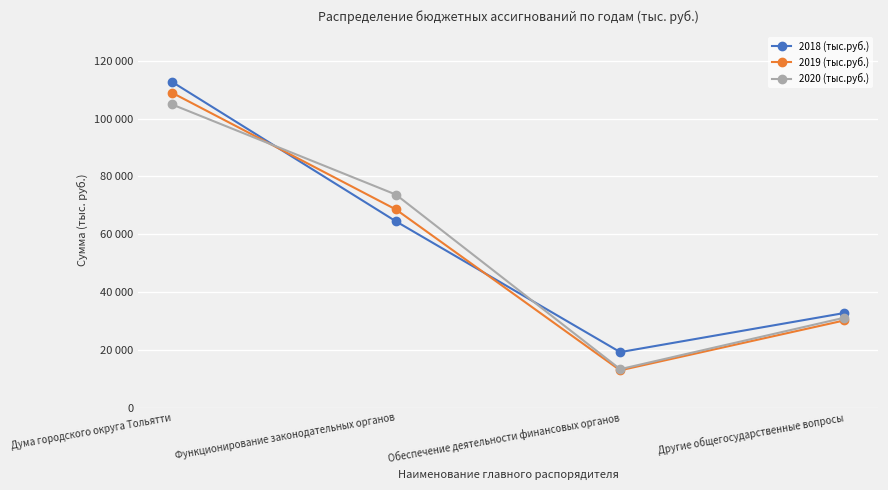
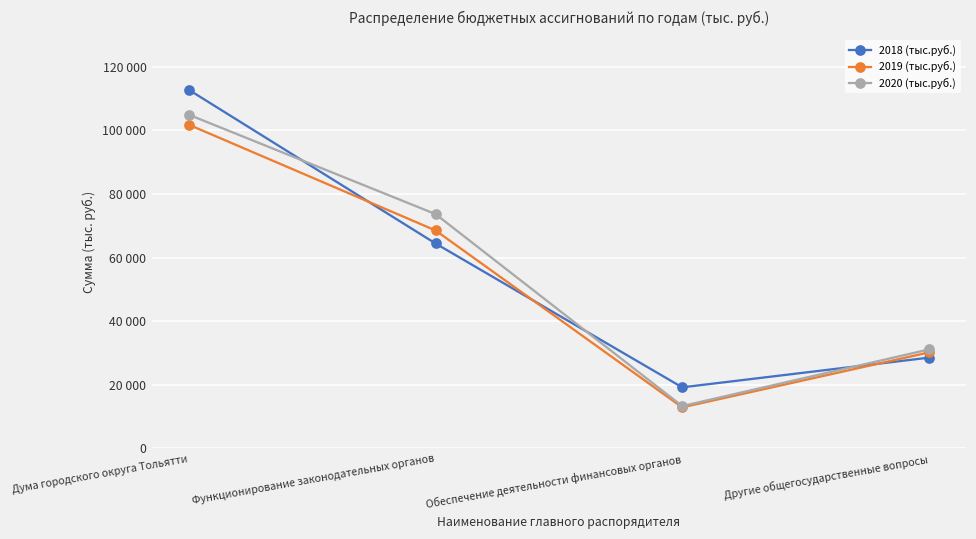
2019 (тыс.руб.), Дума городского округа Тольятти: 109000 -> 102000
2018 (тыс.руб.), Другие общегосударственные вопросы: 33000 -> 29000
